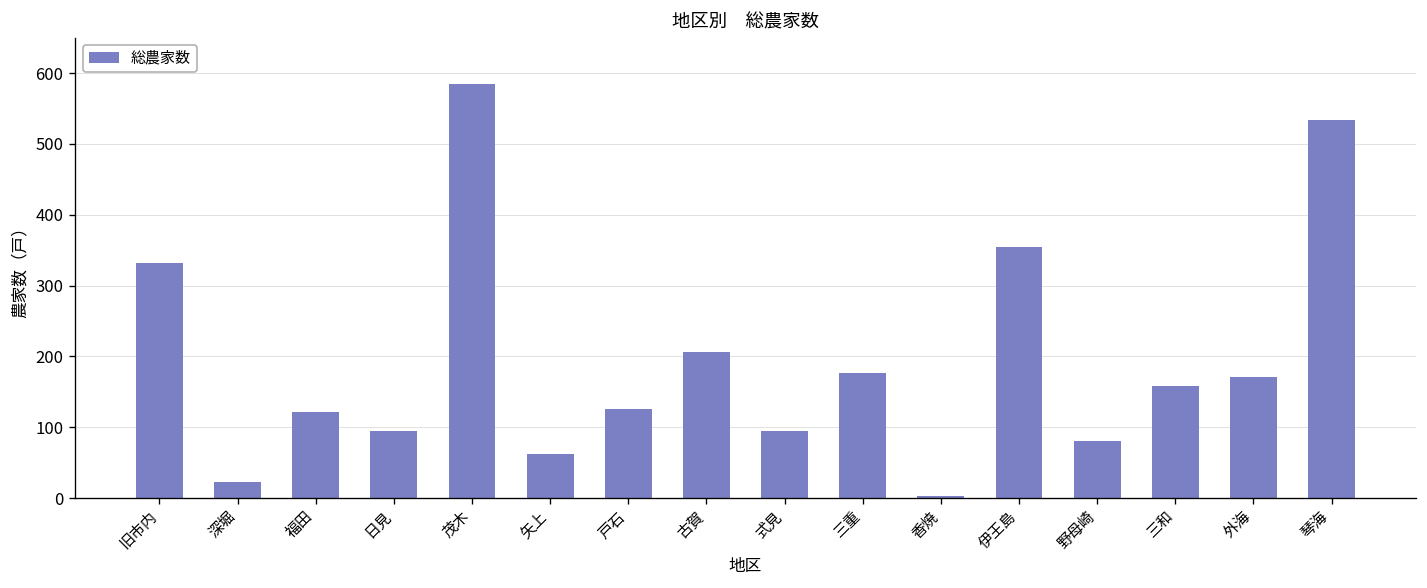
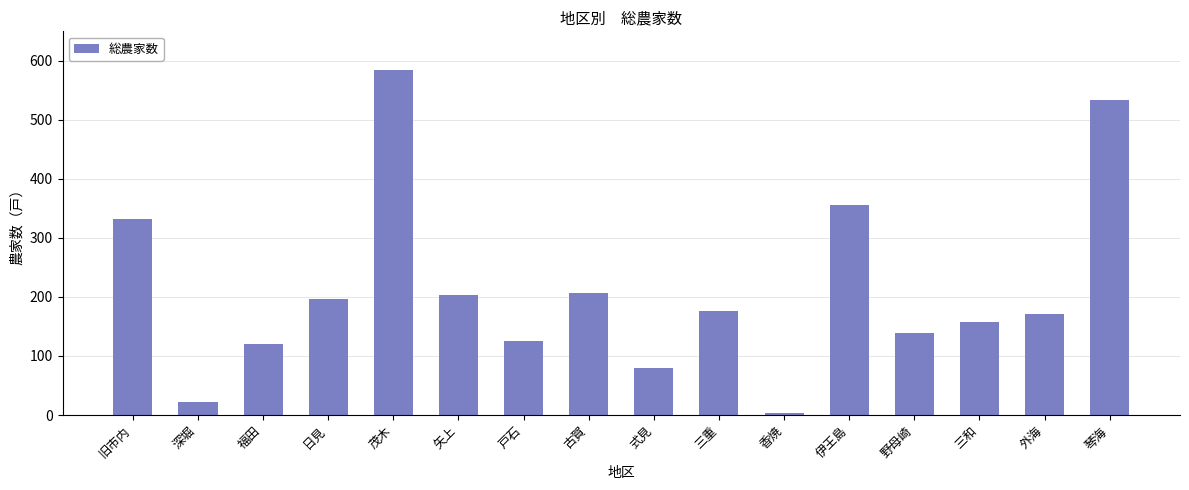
日見: 100 -> 200
矢上: 60 -> 200
式見: 100 -> 80
野母崎: 80 -> 140
